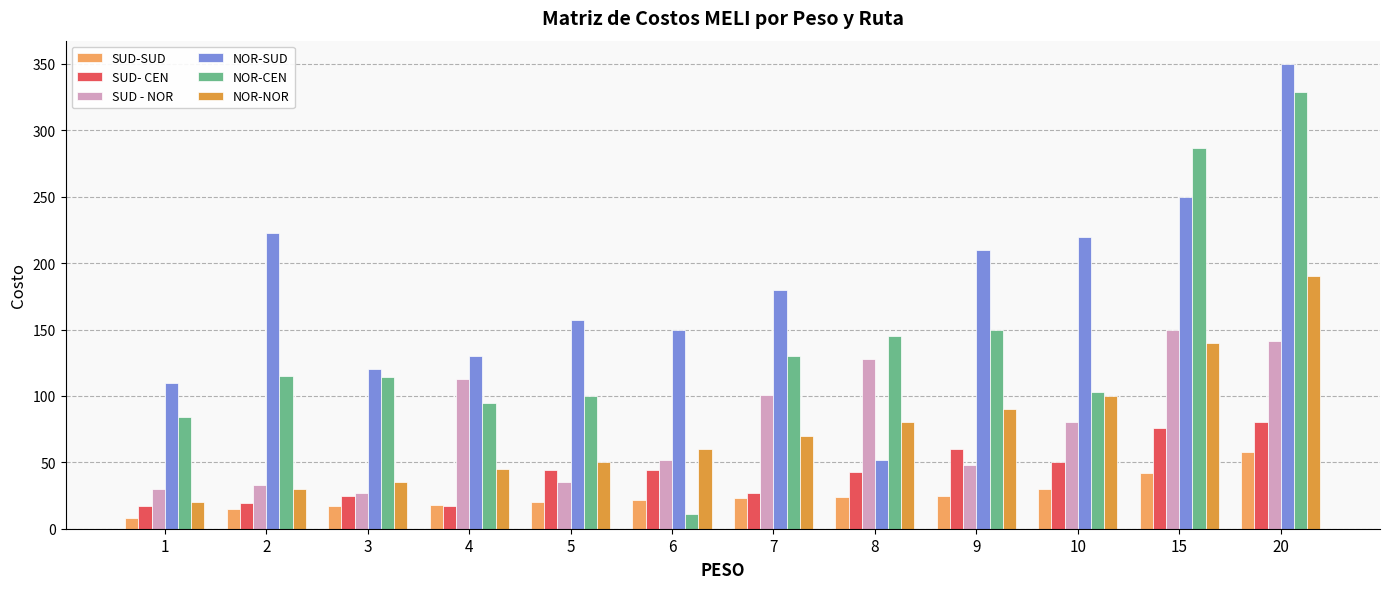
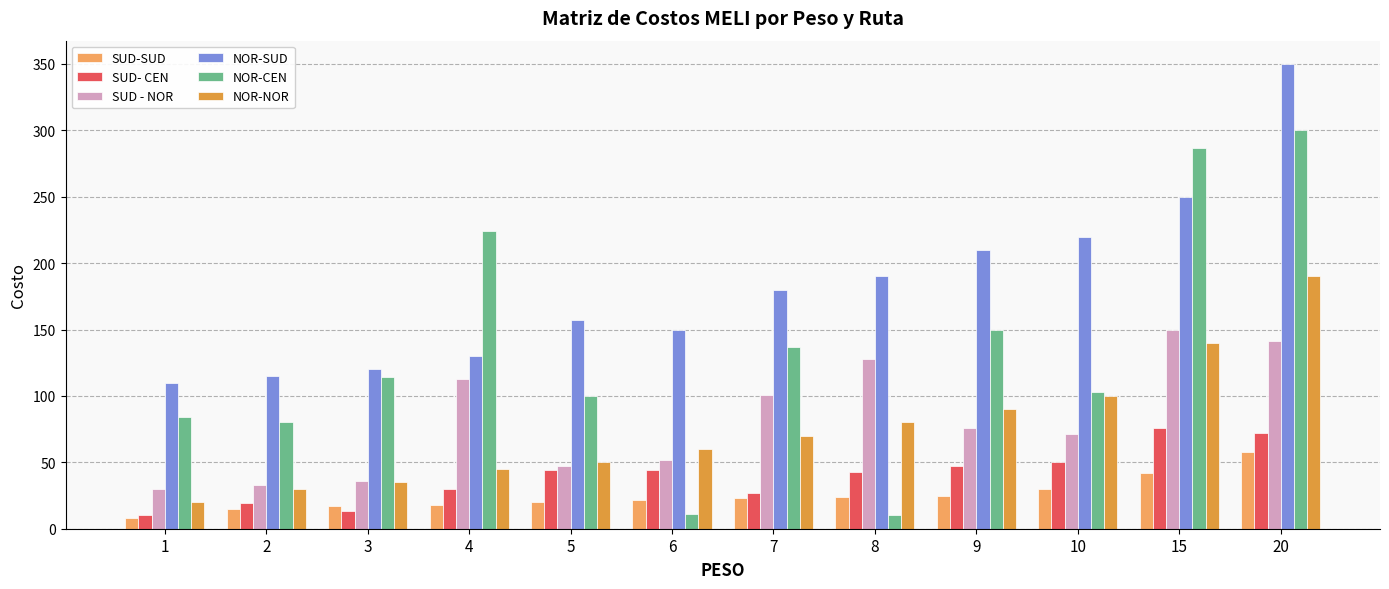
SUD- CEN, 1: 17 -> 10
NOR-SUD, 2: 223 -> 115
NOR-CEN, 2: 115 -> 80
SUD- CEN, 3: 25 -> 13
SUD - NOR, 3: 27 -> 36
SUD- CEN, 4: 17 -> 30
NOR-CEN, 4: 95 -> 224
SUD - NOR, 5: 35 -> 47
NOR-CEN, 7: 130 -> 137
NOR-SUD, 8: 52 -> 190
NOR-CEN, 8: 145 -> 10
SUD- CEN, 9: 60 -> 47
SUD - NOR, 9: 48 -> 76
SUD - NOR, 10: 80 -> 71
SUD- CEN, 20: 80 -> 72
NOR-CEN, 20: 329 -> 300
